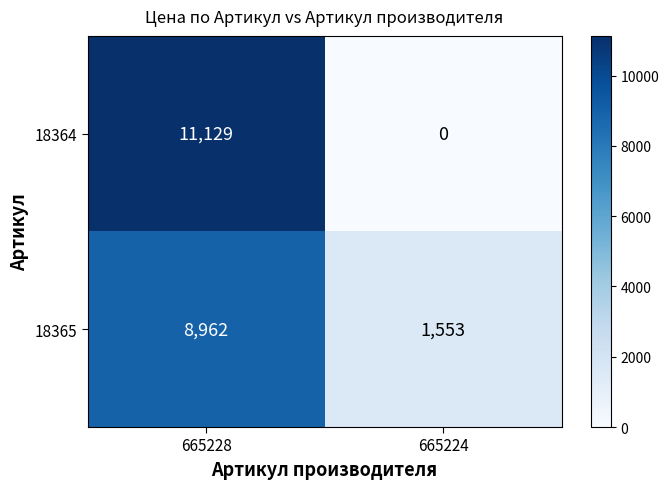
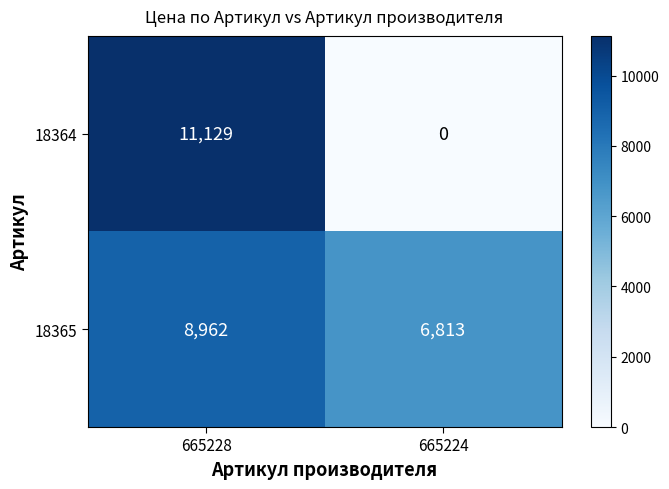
18365, 665224: 1,553 -> 6,813
